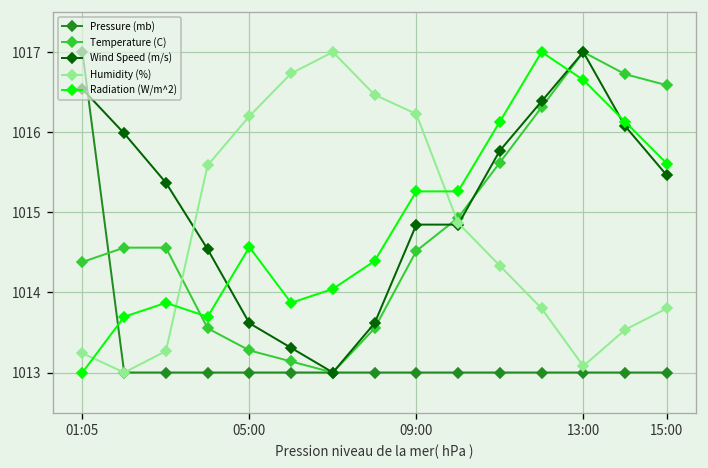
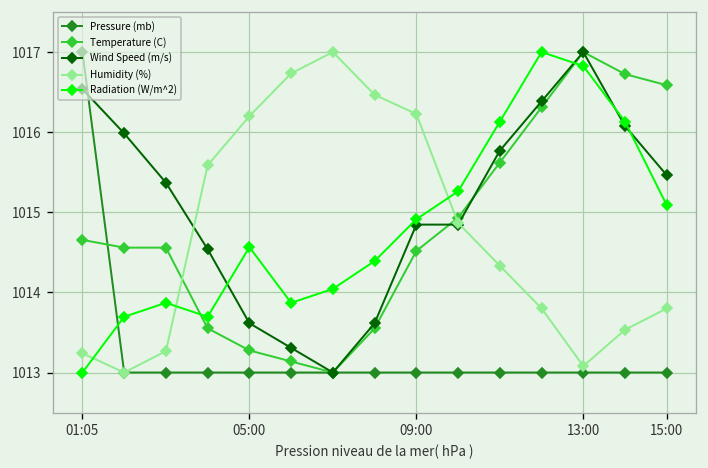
Temperature (C), 01:05: 1014.4 -> 1014.7
Radiation (W/m^2), 09:00: 1015.3 -> 1014.9
Radiation (W/m^2), 13:00: 1016.7 -> 1016.8
Radiation (W/m^2), 15:00: 1015.6 -> 1015.1
